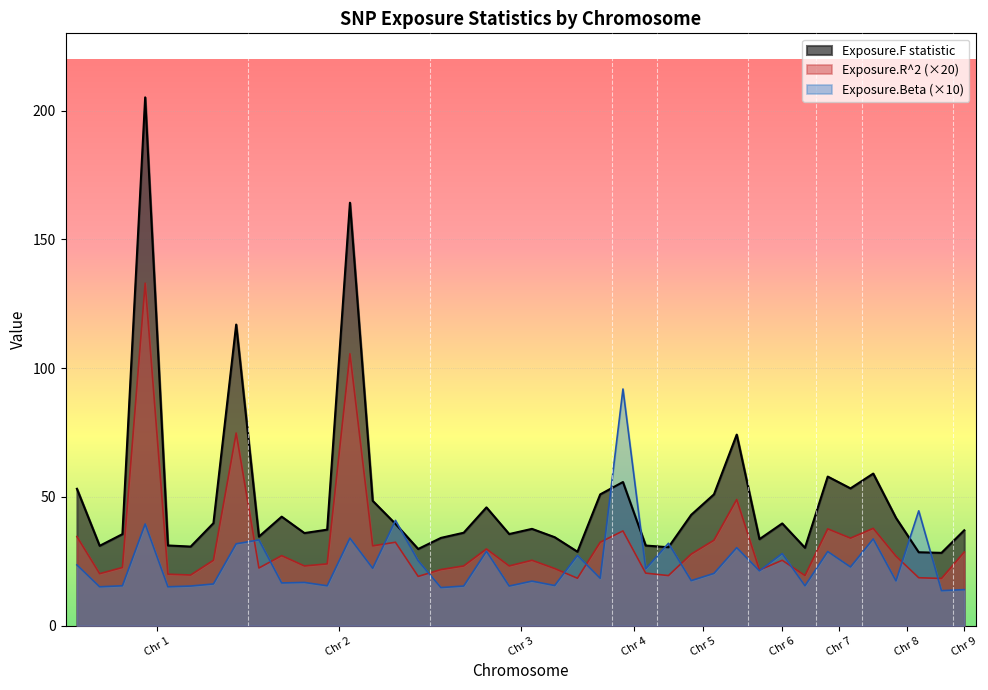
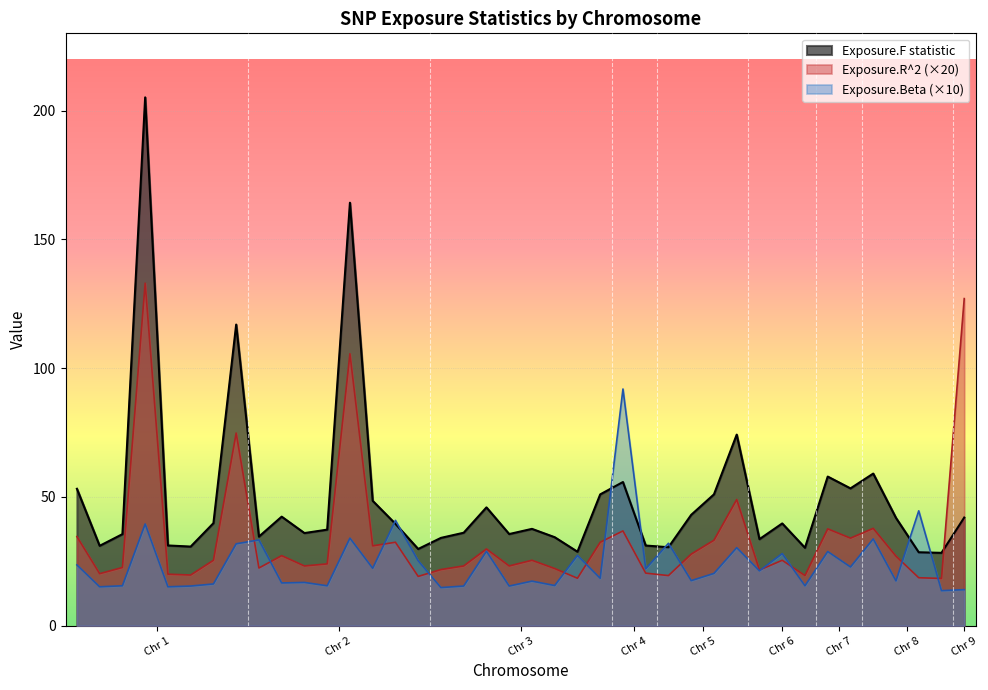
Exposure.F statistic, Chr 9: 37 -> 42
Exposure.R^2 (×20), Chr 9: 29 -> 127
